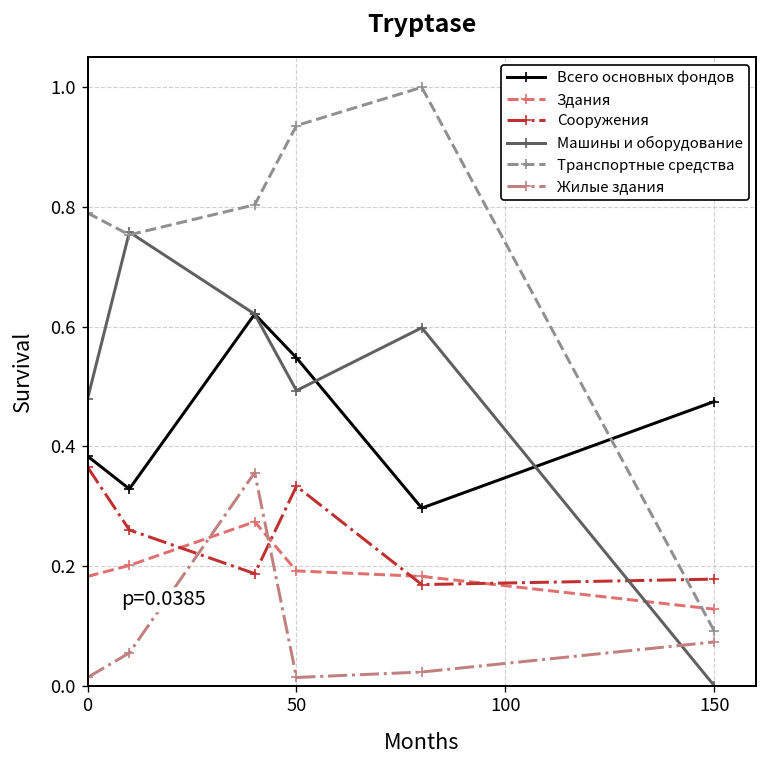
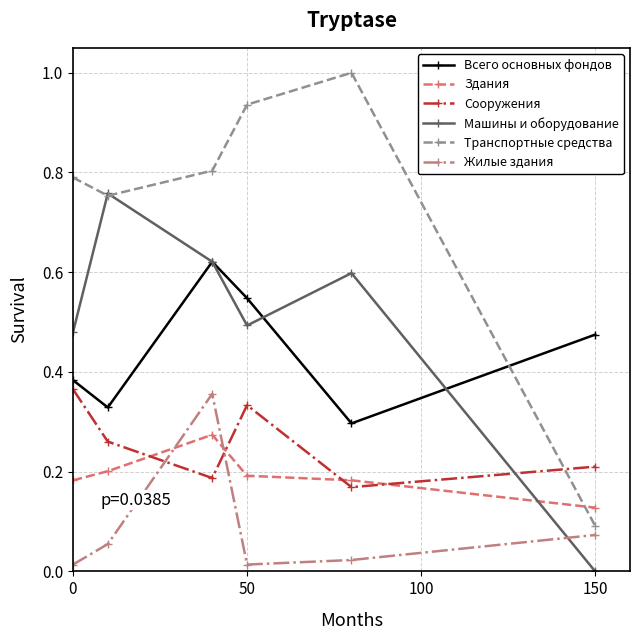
Сооружения, 150: 0.18 -> 0.21
